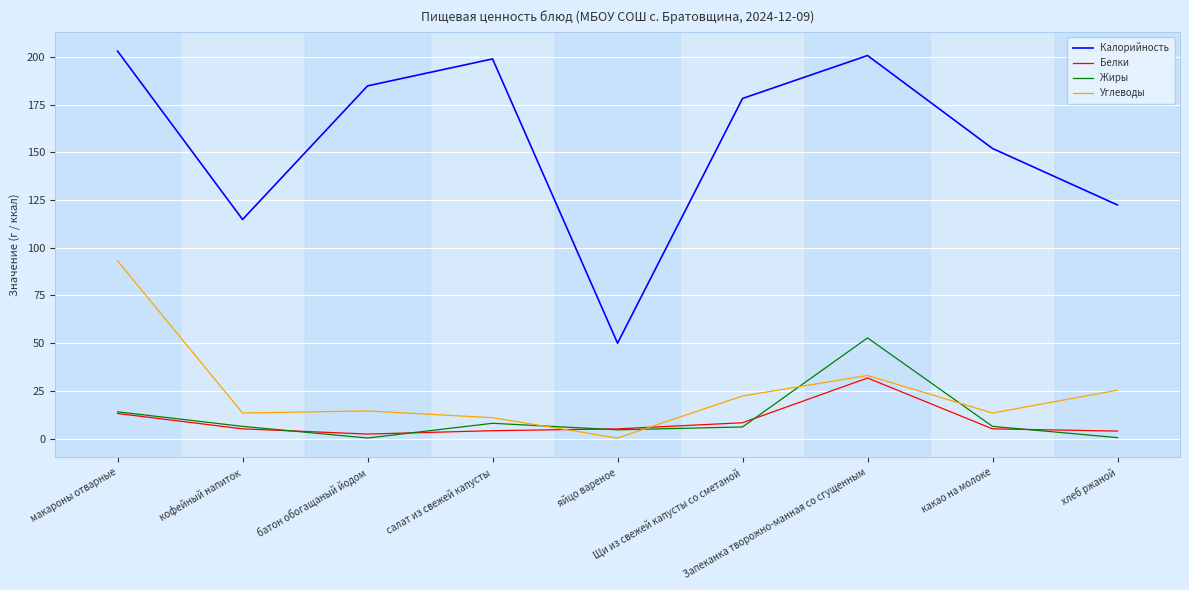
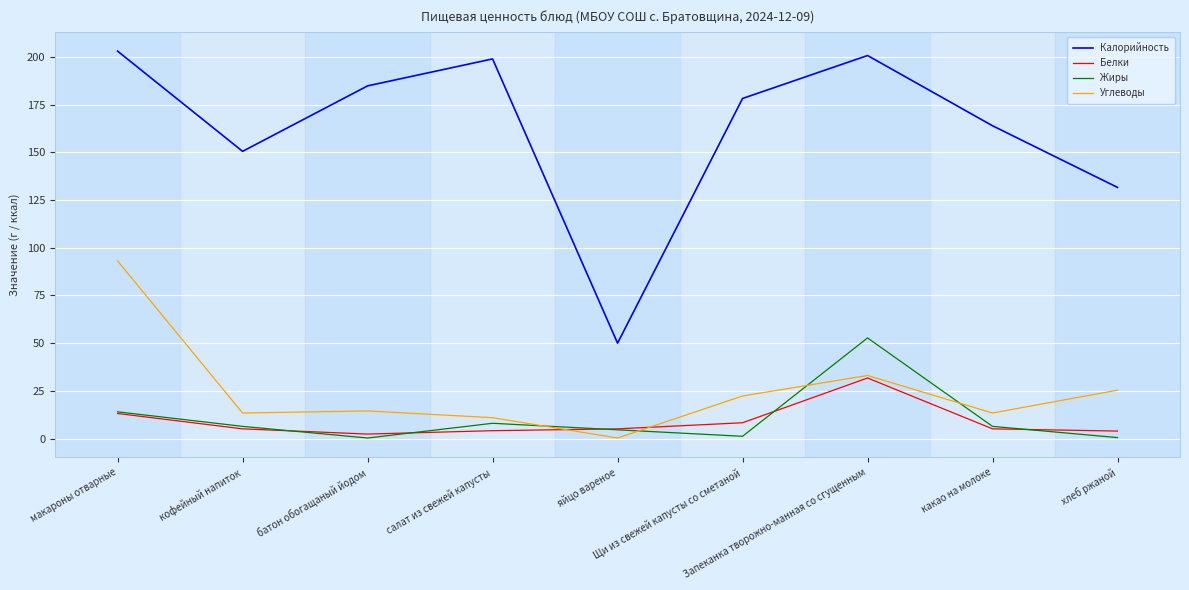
Калорийность, кофейный напиток: 115 -> 151
Жиры, Щи из свежей капусты со сметаной: 6 -> 1
Калорийность, какао на молоке: 152 -> 164
Калорийность, хлеб ржаной: 122 -> 132
